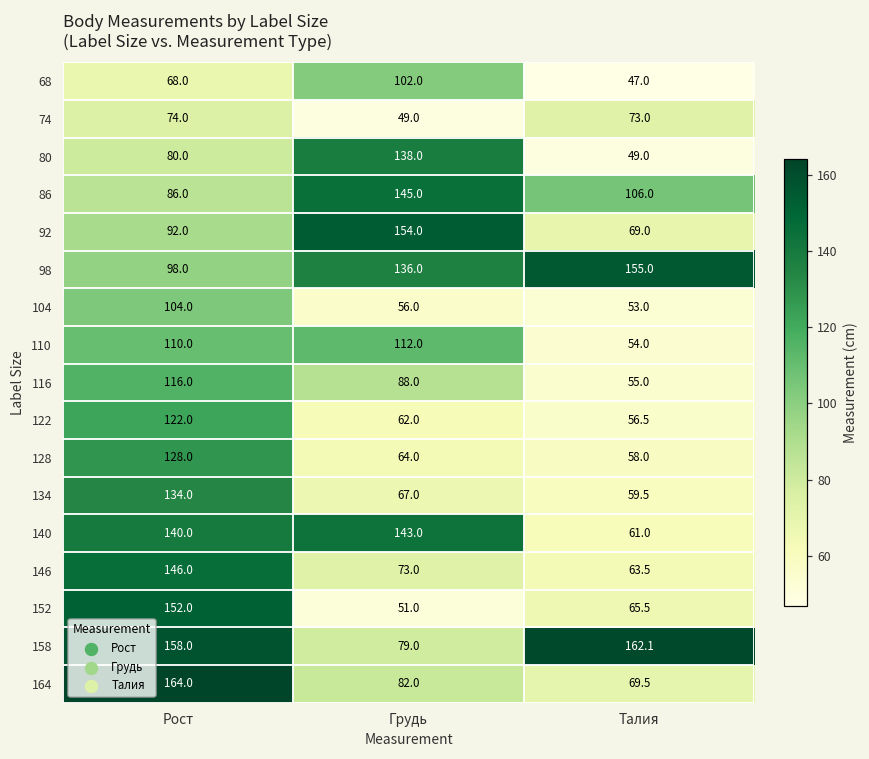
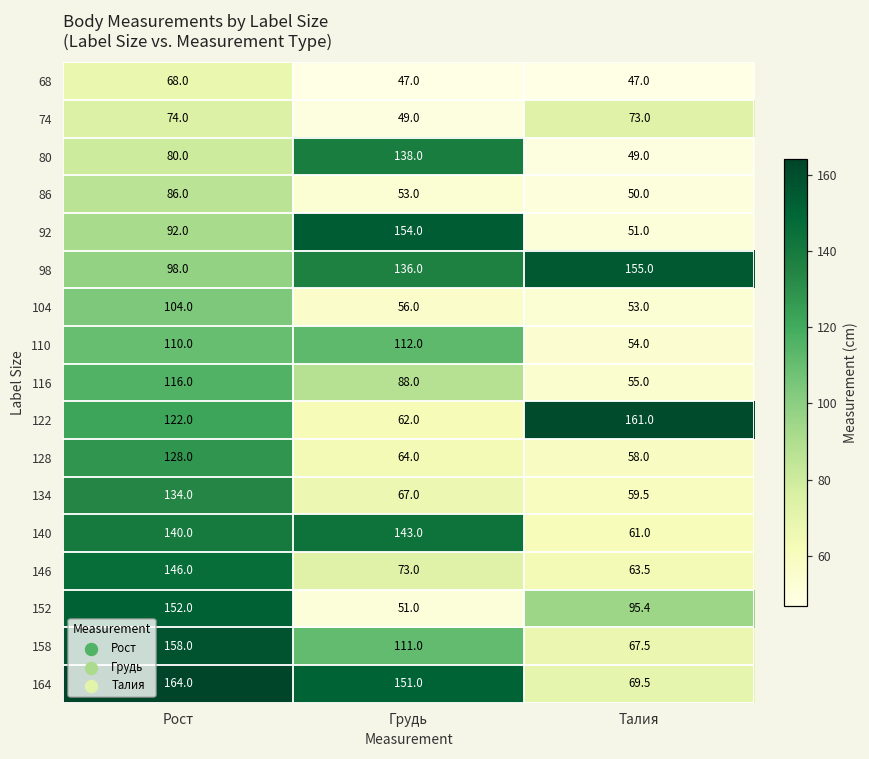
68, Грудь: 102.0 -> 47.0
86, Грудь: 145.0 -> 53.0
86, Талия: 106.0 -> 50.0
92, Талия: 69.0 -> 51.0
122, Талия: 56.5 -> 161.0
152, Талия: 65.5 -> 95.4
158, Грудь: 79.0 -> 111.0
158, Талия: 162.1 -> 67.5
164, Грудь: 82.0 -> 151.0
